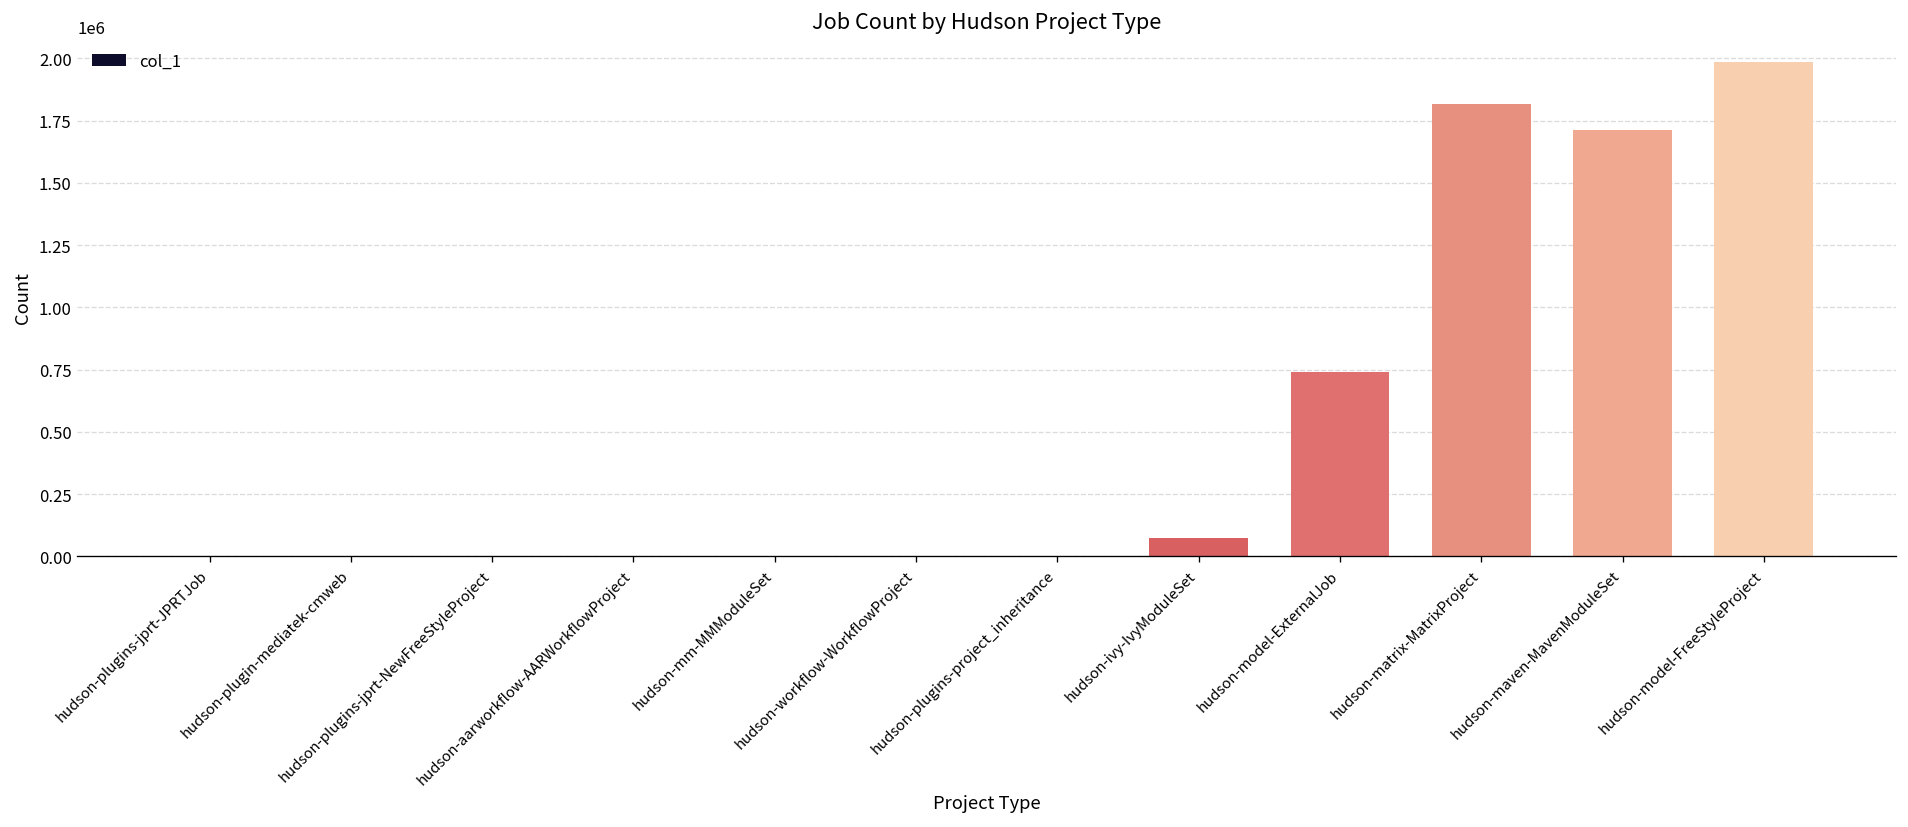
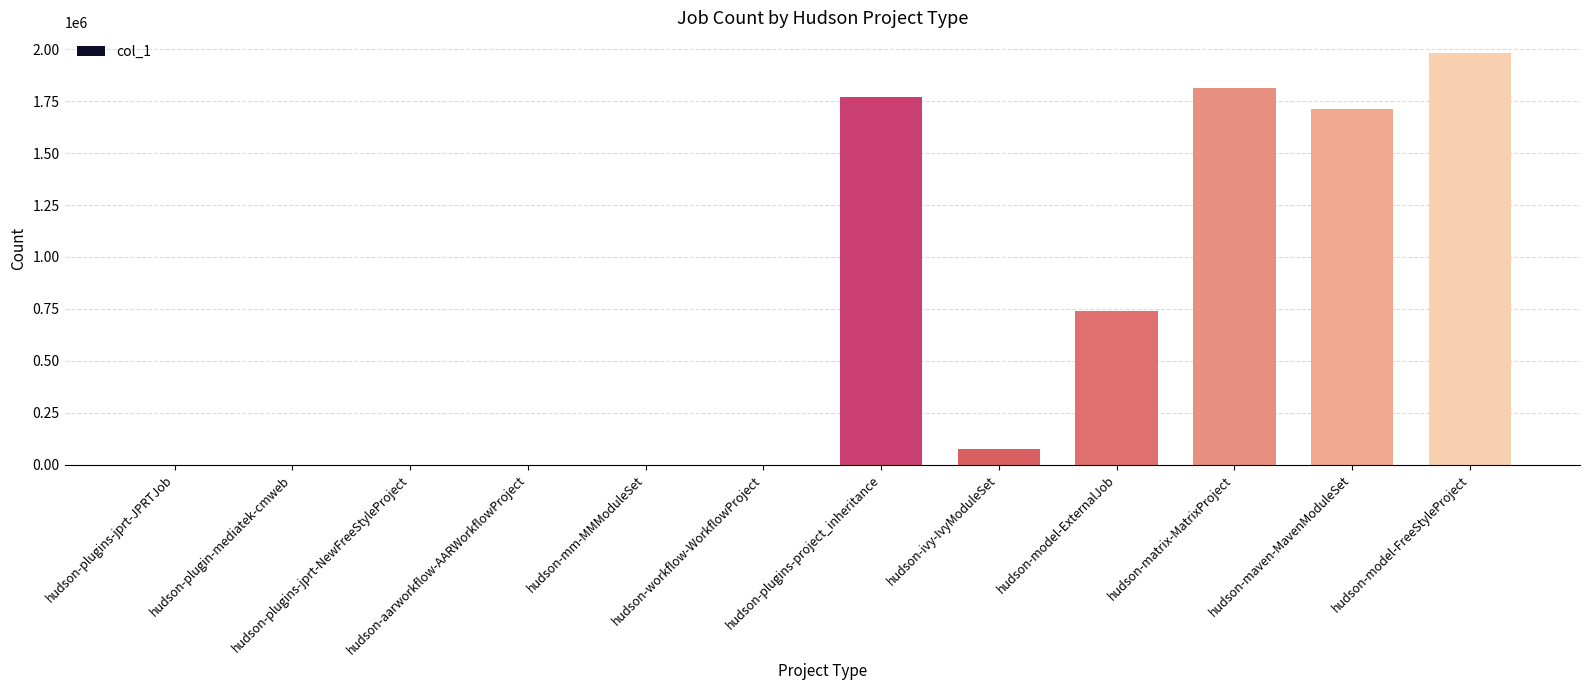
hudson-plugins-project_inheritance: 0 -> 1770000
